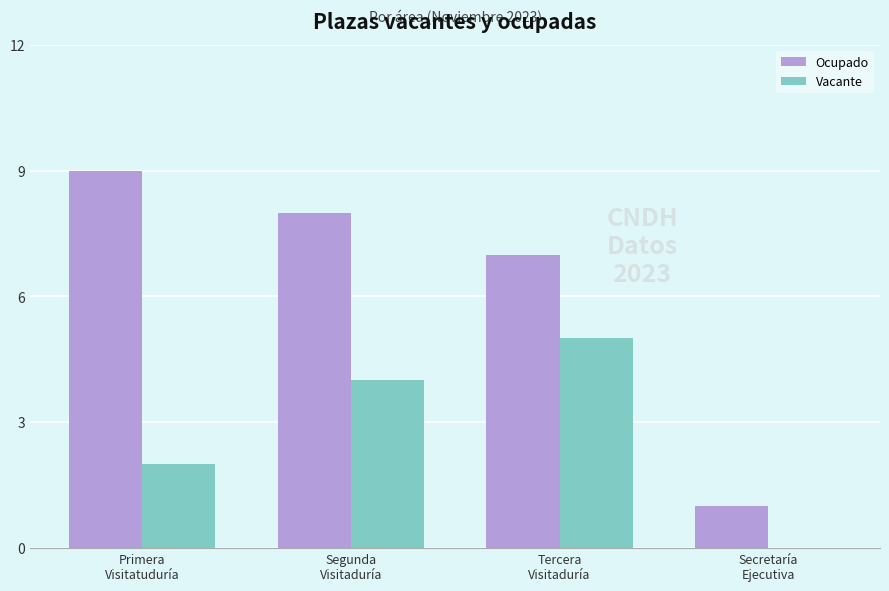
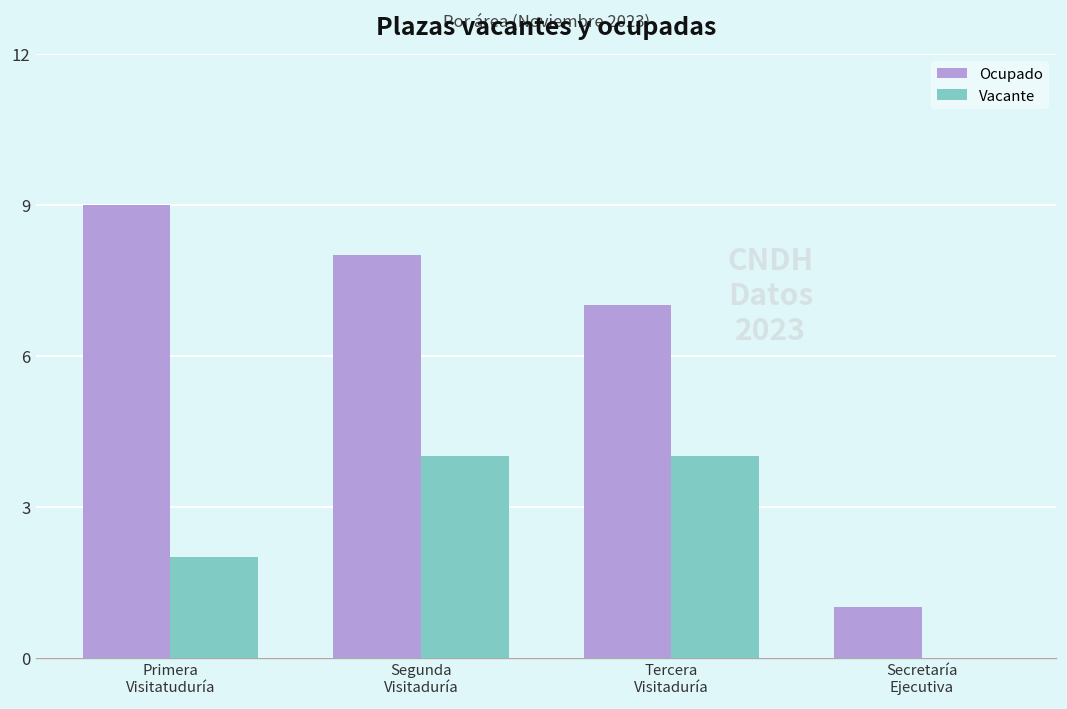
Vacante, Tercera Visitaduría: 5 -> 4
